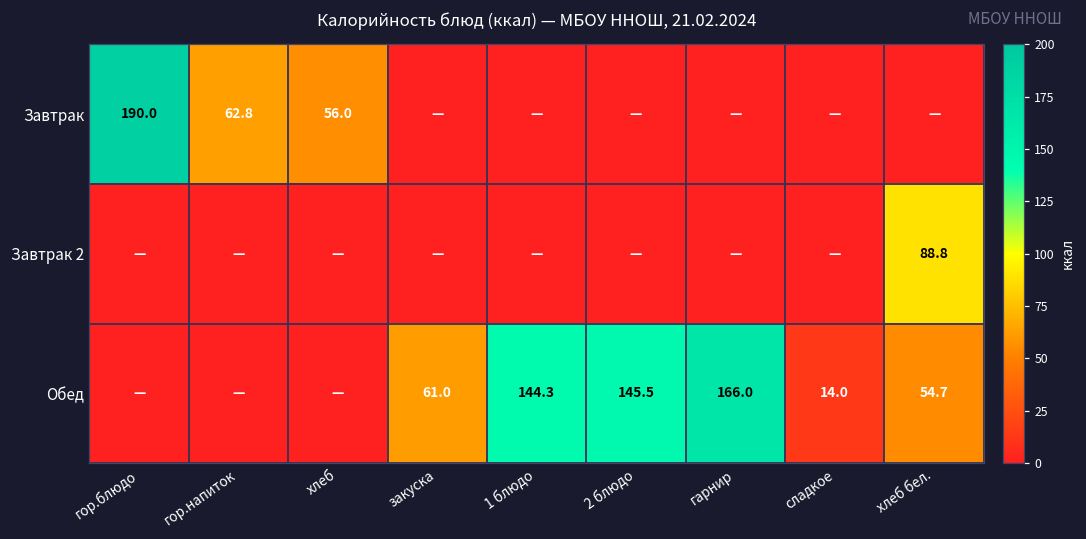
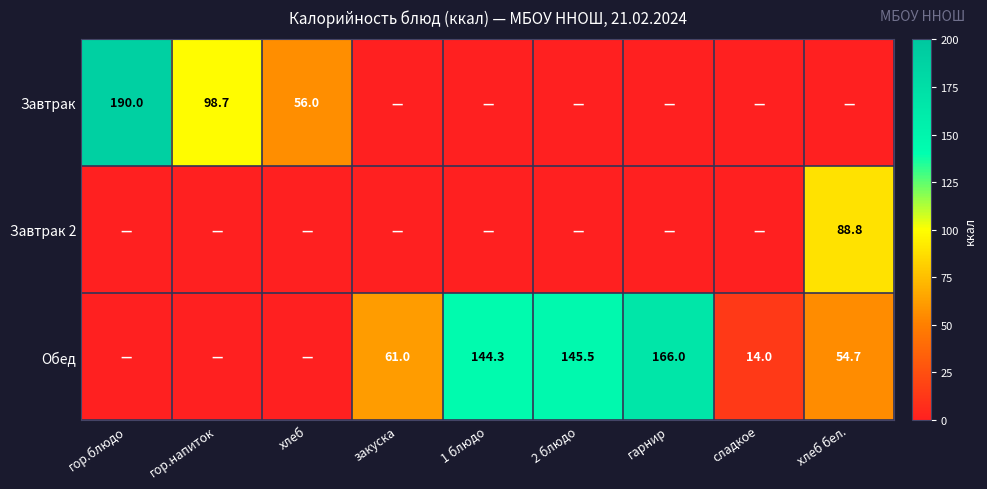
Завтрак, гор.напиток: 62.8 -> 98.7
